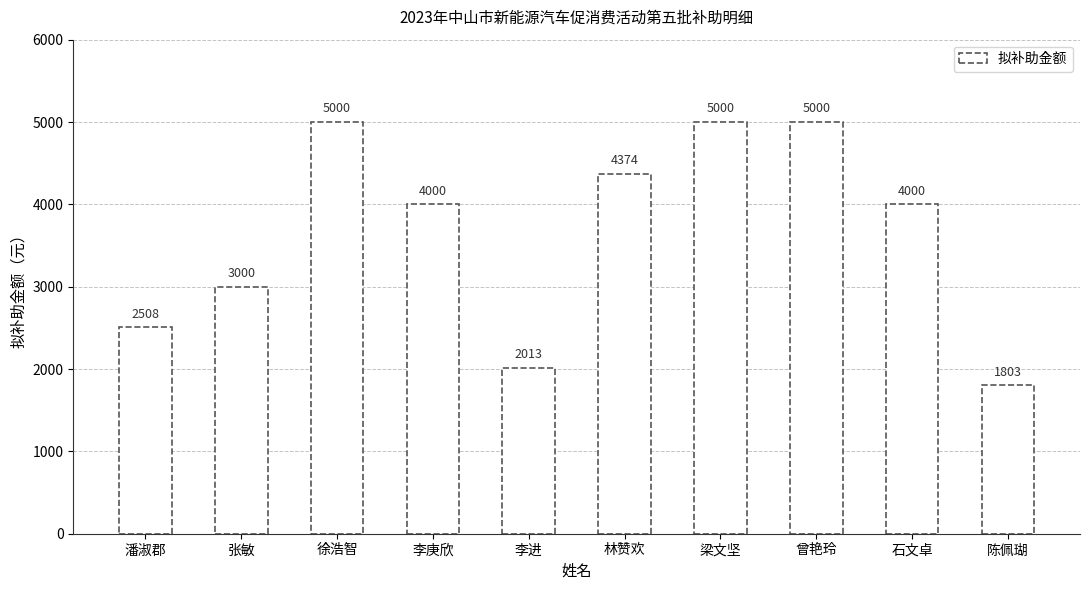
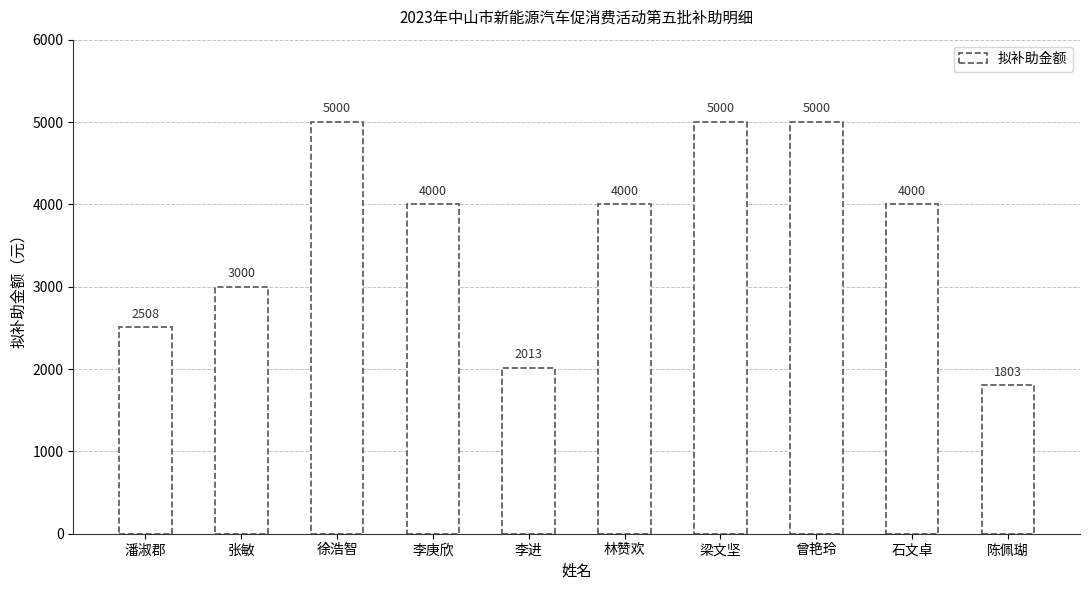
林赞欢: 4374 -> 4000
